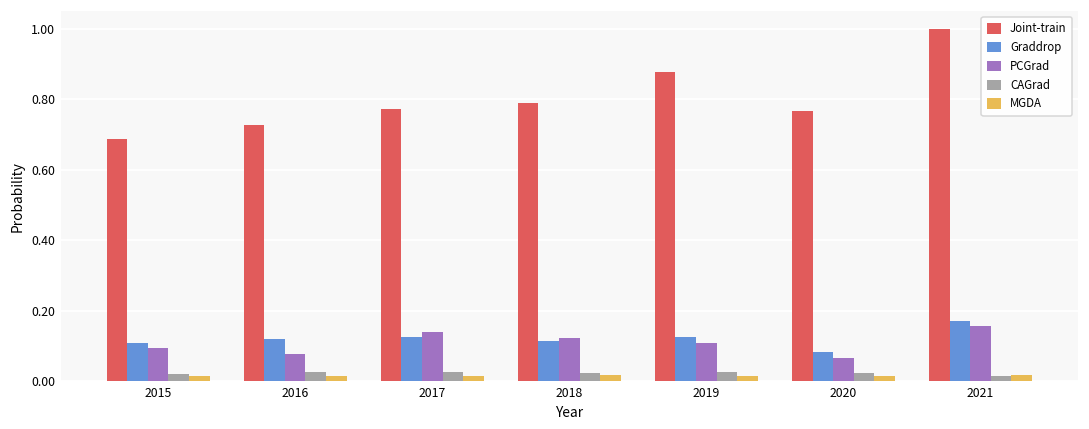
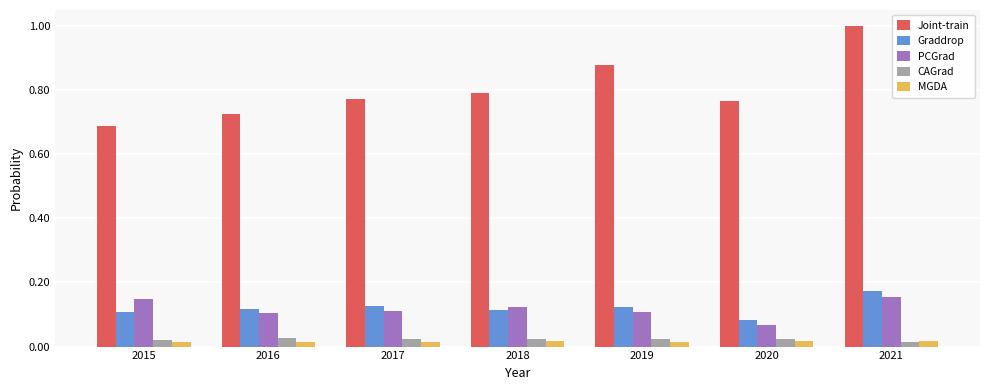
PCGrad, 2015: 0.10 -> 0.15
PCGrad, 2016: 0.08 -> 0.10
PCGrad, 2017: 0.14 -> 0.11
